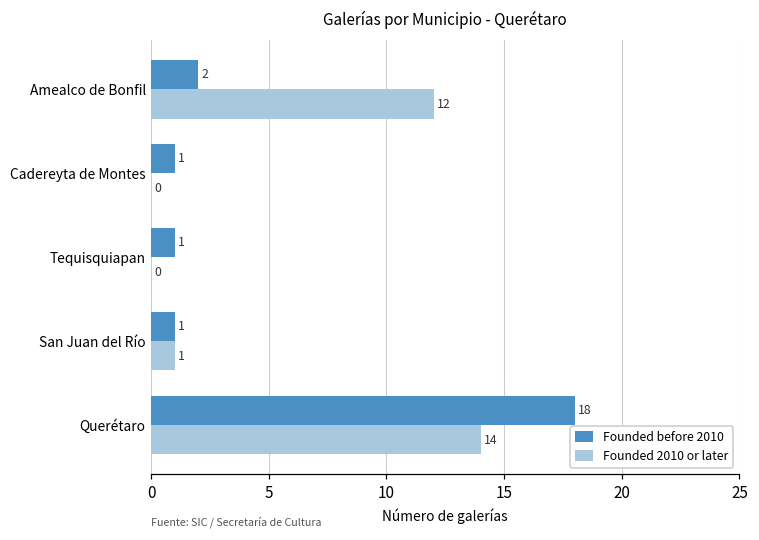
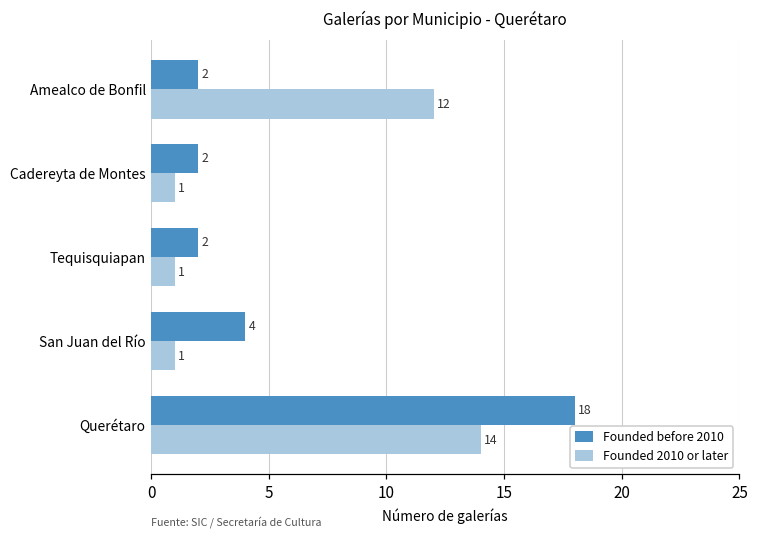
Founded before 2010, Cadereyta de Montes: 1 -> 2
Founded 2010 or later, Cadereyta de Montes: 0 -> 1
Founded before 2010, Tequisquiapan: 1 -> 2
Founded 2010 or later, Tequisquiapan: 0 -> 1
Founded before 2010, San Juan del Río: 1 -> 4
